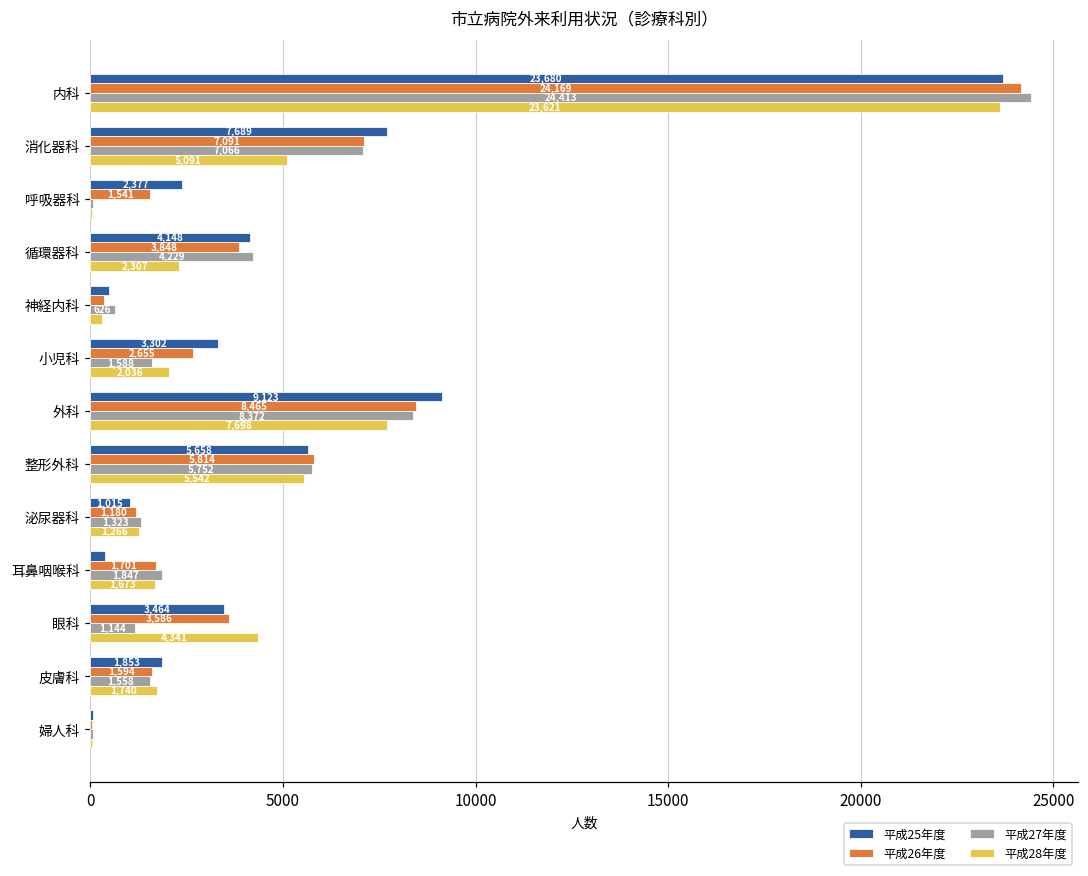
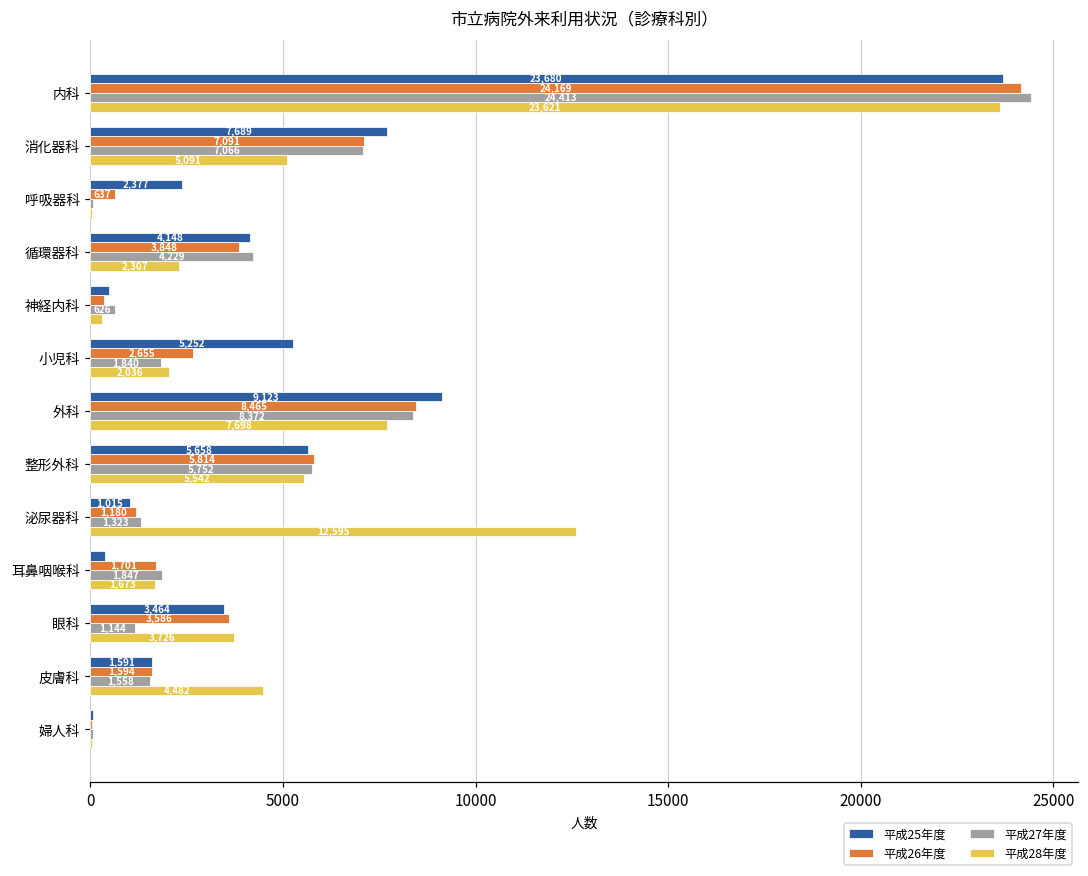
平成26年度, 呼吸器科: 1,541 -> 637
平成25年度, 小児科: 3,302 -> 5,252
平成27年度, 小児科: 1,588 -> 1,840
平成28年度, 泌尿器科: 1,266 -> 12,595
平成28年度, 眼科: 4,341 -> 3,726
平成25年度, 皮膚科: 1,853 -> 1,591
平成28年度, 皮膚科: 1,740 -> 4,482
